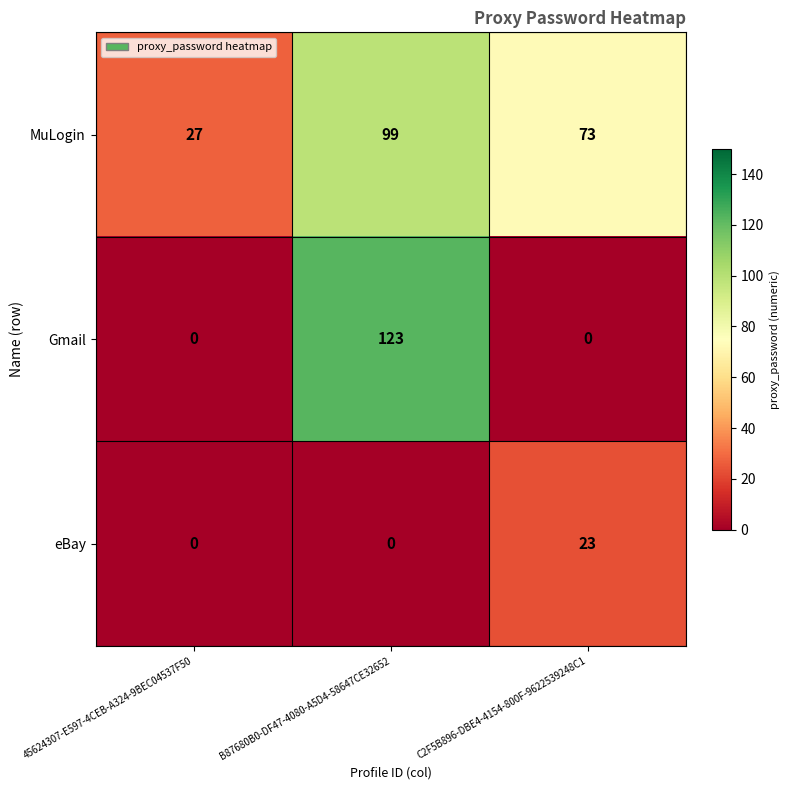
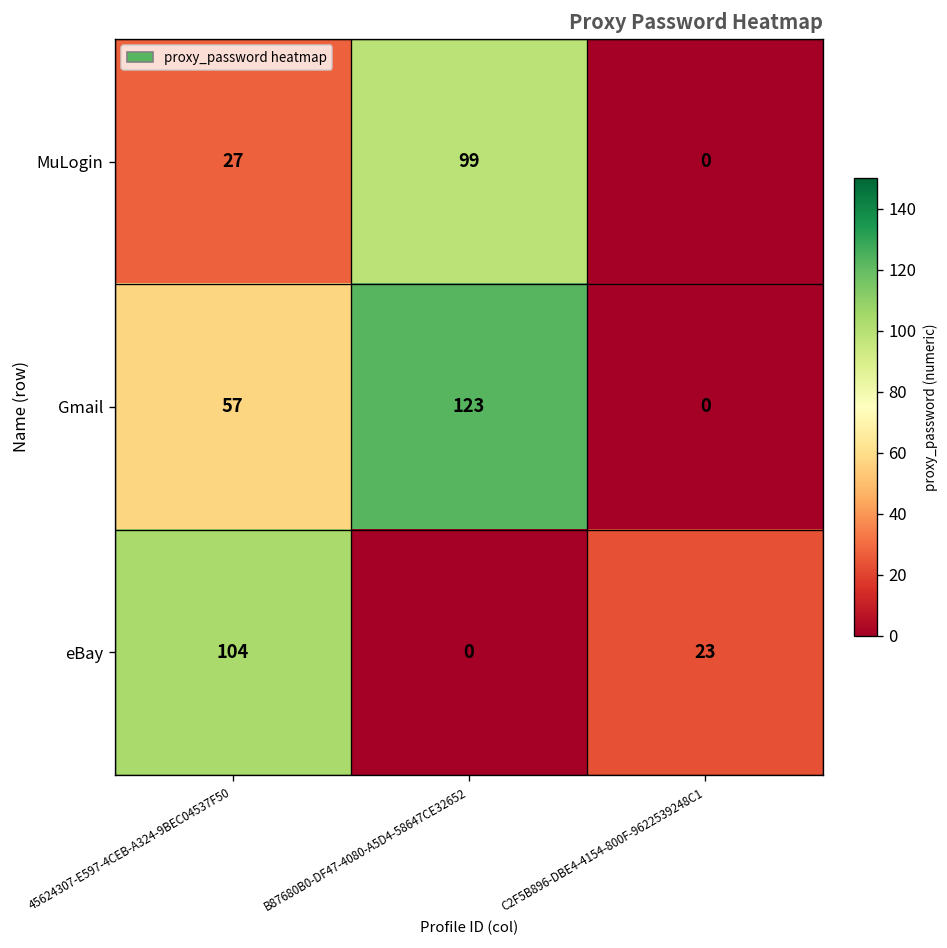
MuLogin, C2F5B896-DBE4-4154-800F-9622539248C1: 73 -> 0
Gmail, 45624307-E597-4CEB-A324-9BEC04537F50: 0 -> 57
eBay, 45624307-E597-4CEB-A324-9BEC04537F50: 0 -> 104
